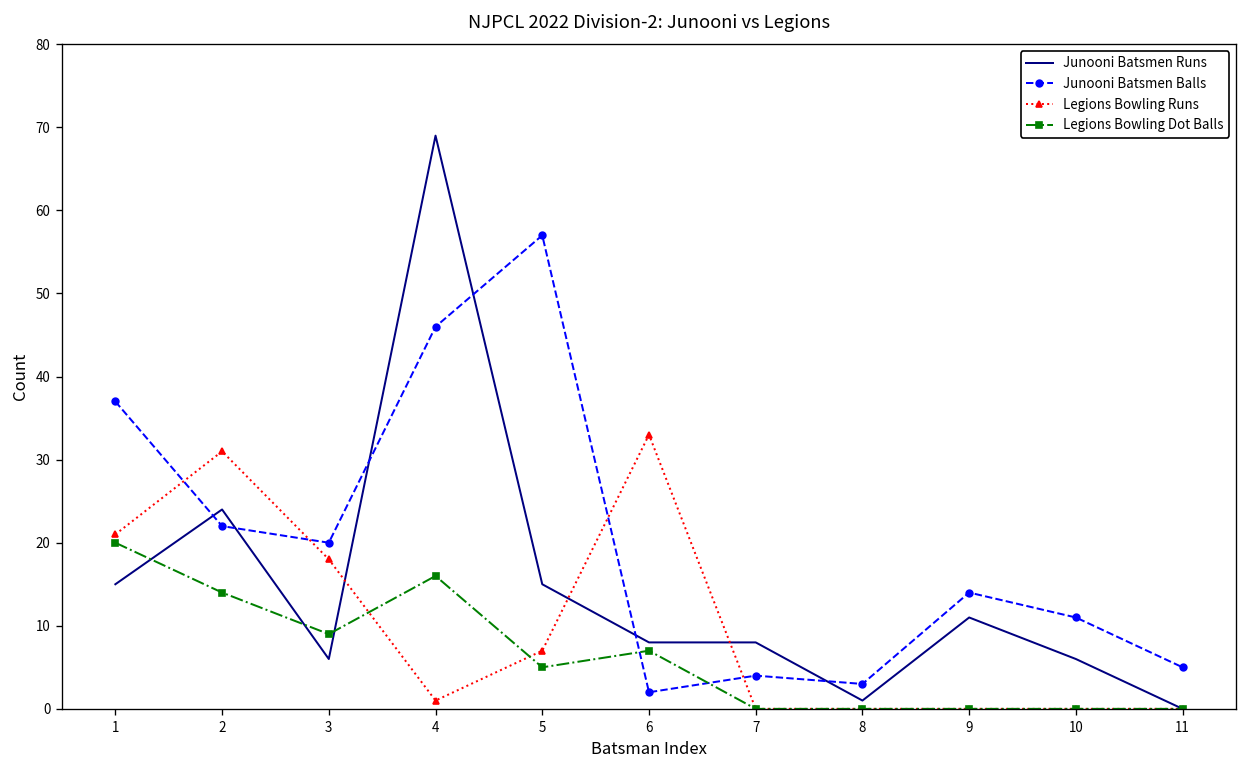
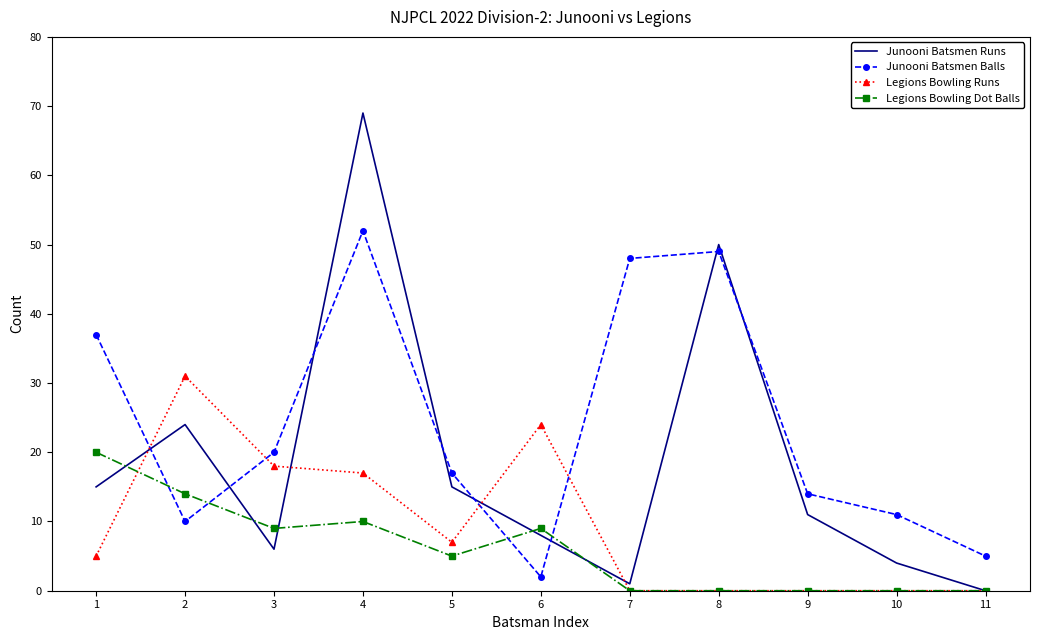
Legions Bowling Runs, 1: 21 -> 5
Junooni Batsmen Balls, 2: 22 -> 10
Junooni Batsmen Balls, 4: 46 -> 52
Legions Bowling Runs, 4: 1 -> 17
Legions Bowling Dot Balls, 4: 16 -> 10
Junooni Batsmen Balls, 5: 57 -> 17
Legions Bowling Runs, 6: 33 -> 24
Legions Bowling Dot Balls, 6: 7 -> 9
Junooni Batsmen Runs, 7: 8 -> 1
Junooni Batsmen Balls, 7: 4 -> 48
Junooni Batsmen Runs, 8: 1 -> 50
Junooni Batsmen Balls, 8: 3 -> 49
Junooni Batsmen Runs, 10: 6 -> 4
